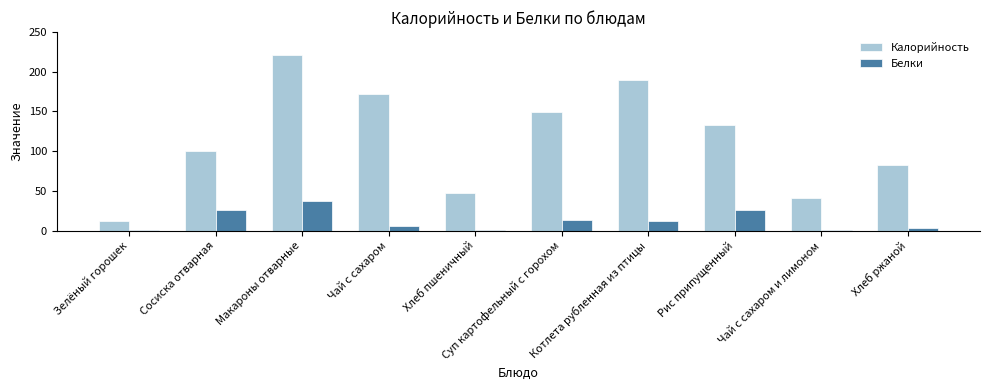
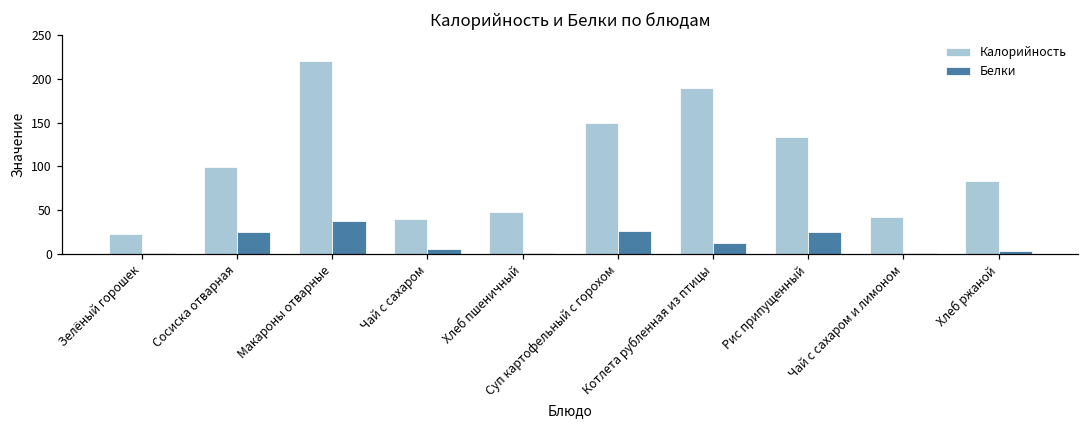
Калорийность, Зелёный горошек: 10 -> 20
Калорийность, Чай с сахаром: 170 -> 40
Белки, Суп картофельный с горохом: 10 -> 30
